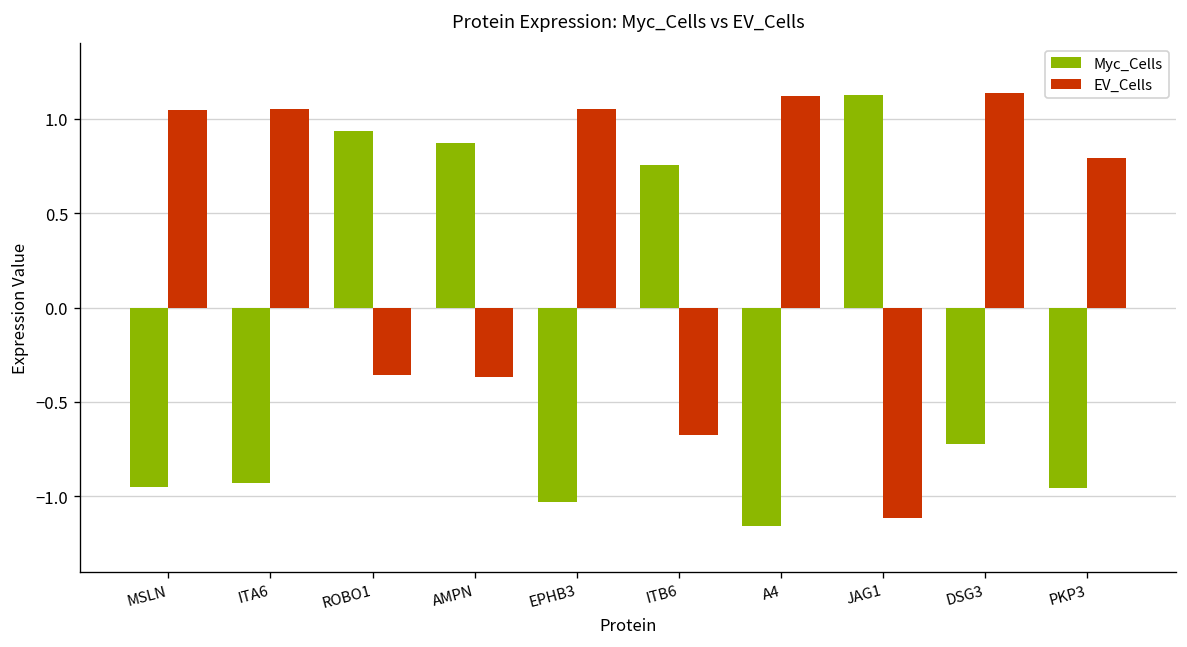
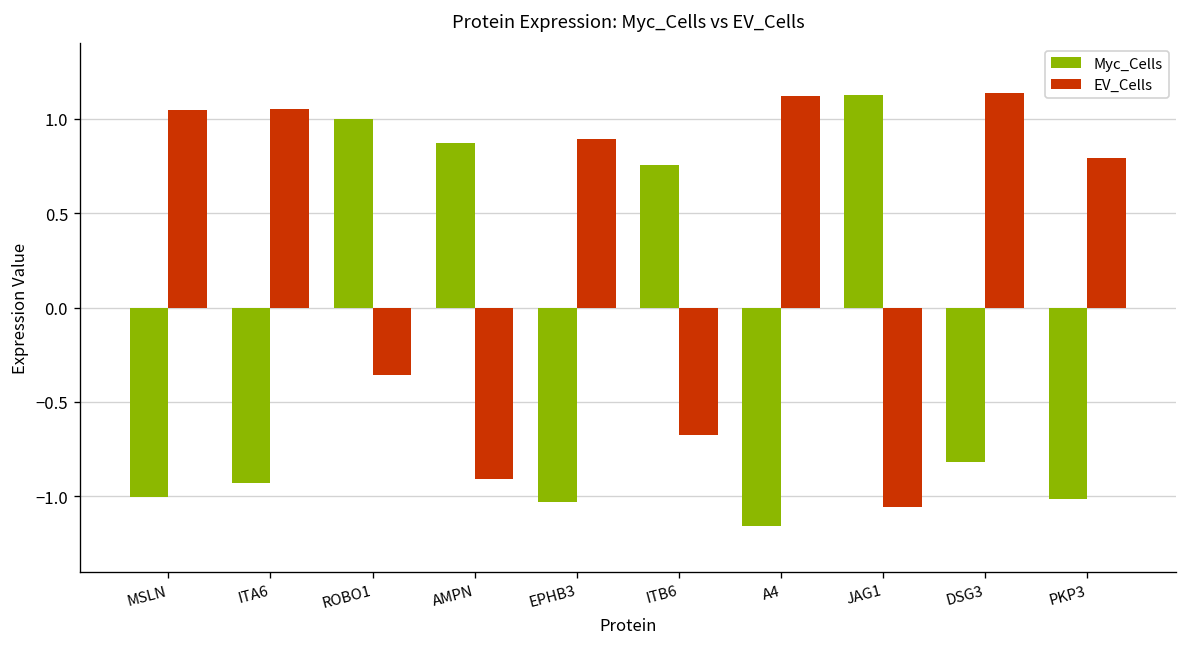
Myc_Cells, MSLN: -0.95 -> -1.01
Myc_Cells, ROBO1: 0.93 -> 1.00
EV_Cells, AMPN: -0.37 -> -0.91
EV_Cells, EPHB3: 1.05 -> 0.89
EV_Cells, JAG1: -1.11 -> -1.06
Myc_Cells, DSG3: -0.72 -> -0.82
Myc_Cells, PKP3: -0.95 -> -1.01
